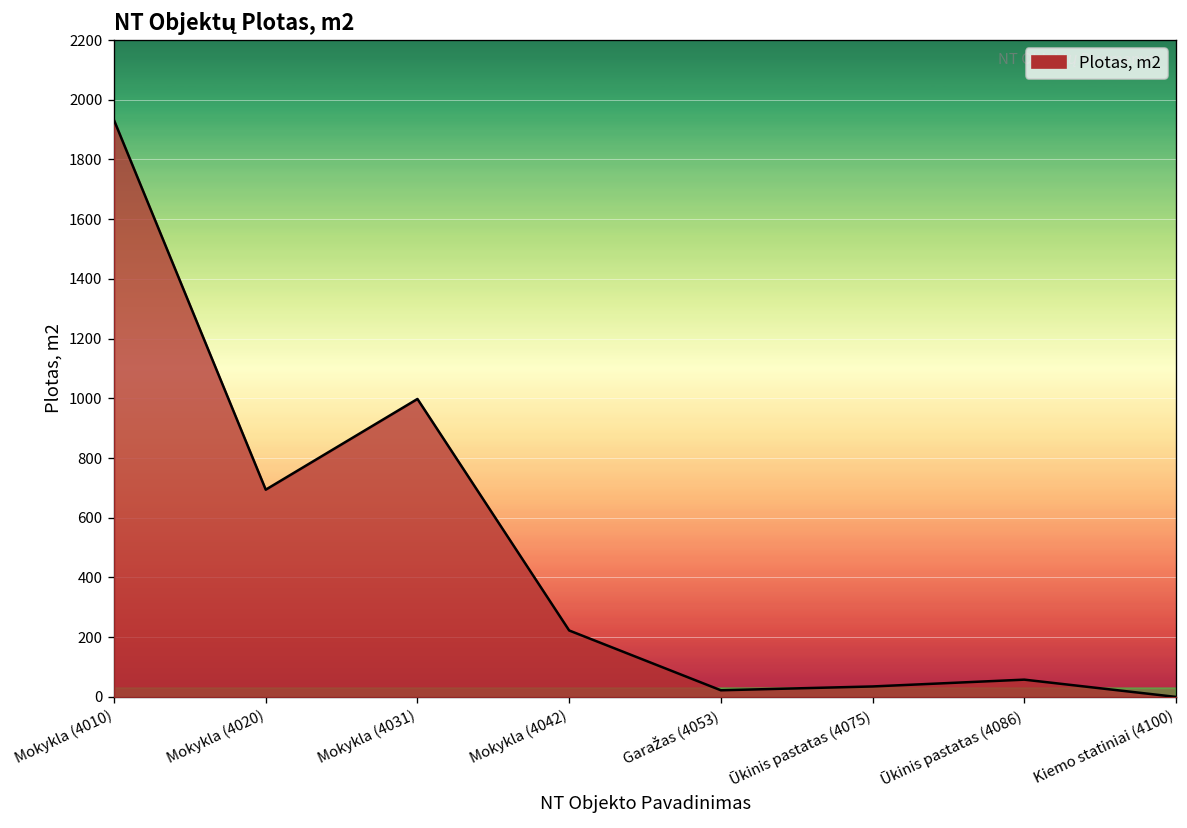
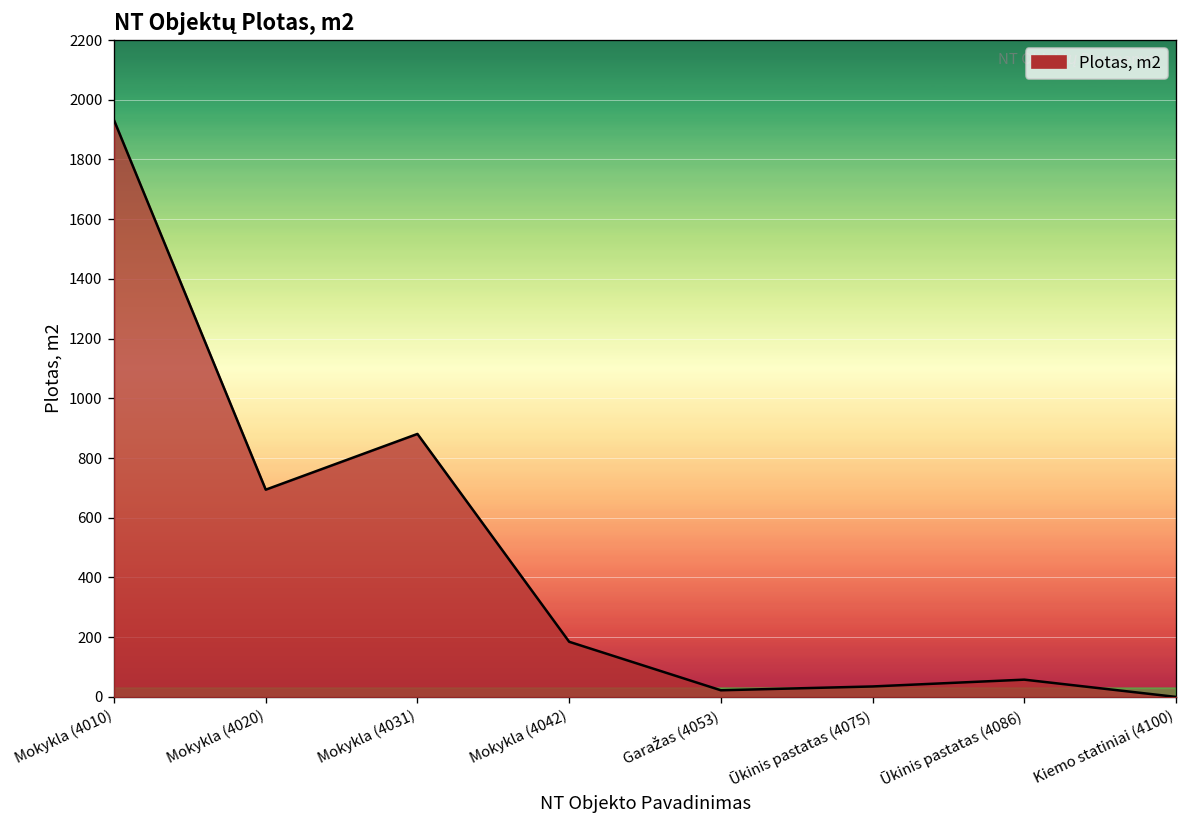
Mokykla (4031): 1000 -> 880
Mokykla (4042): 220 -> 180
